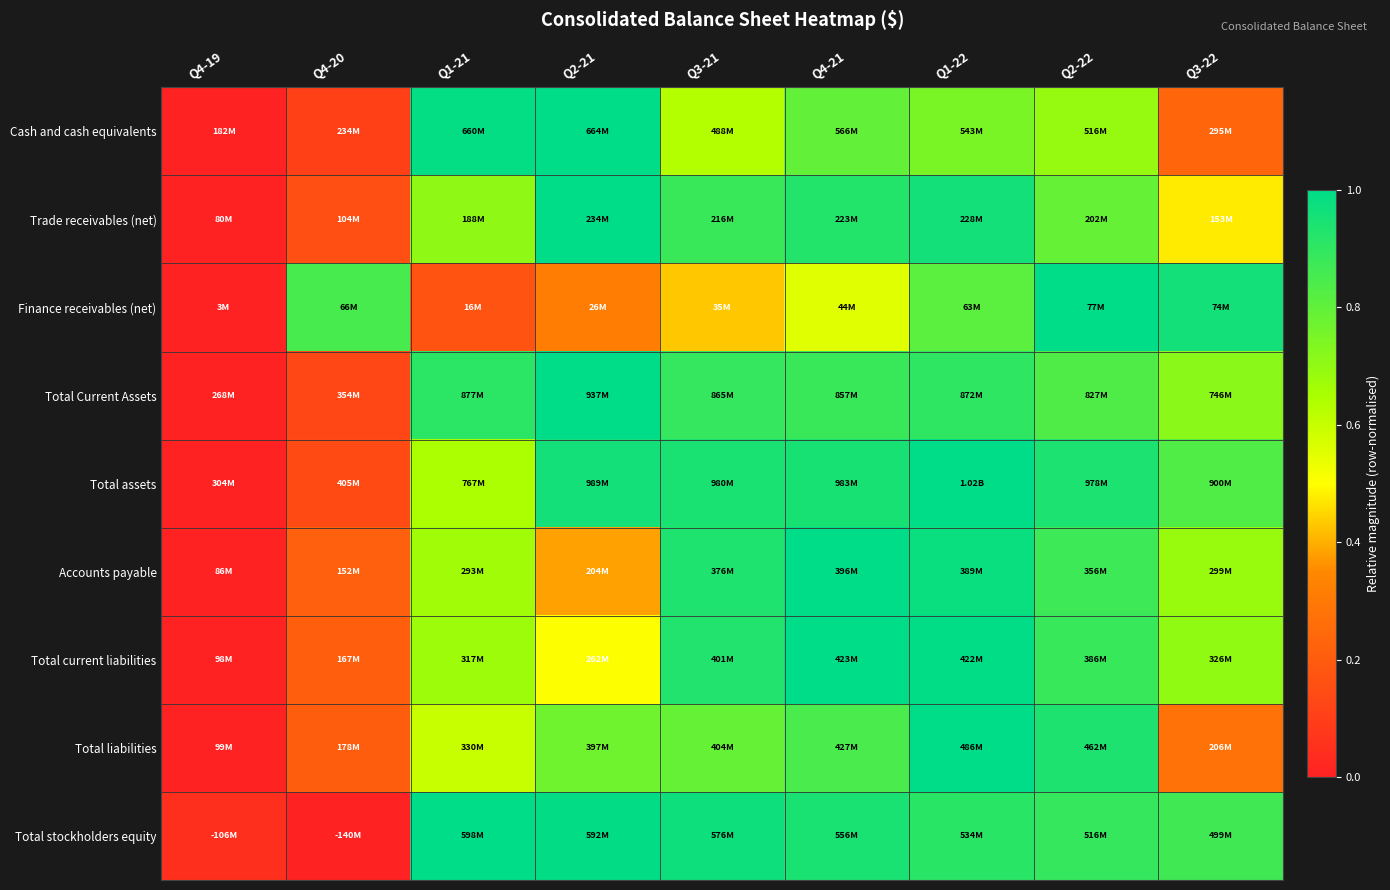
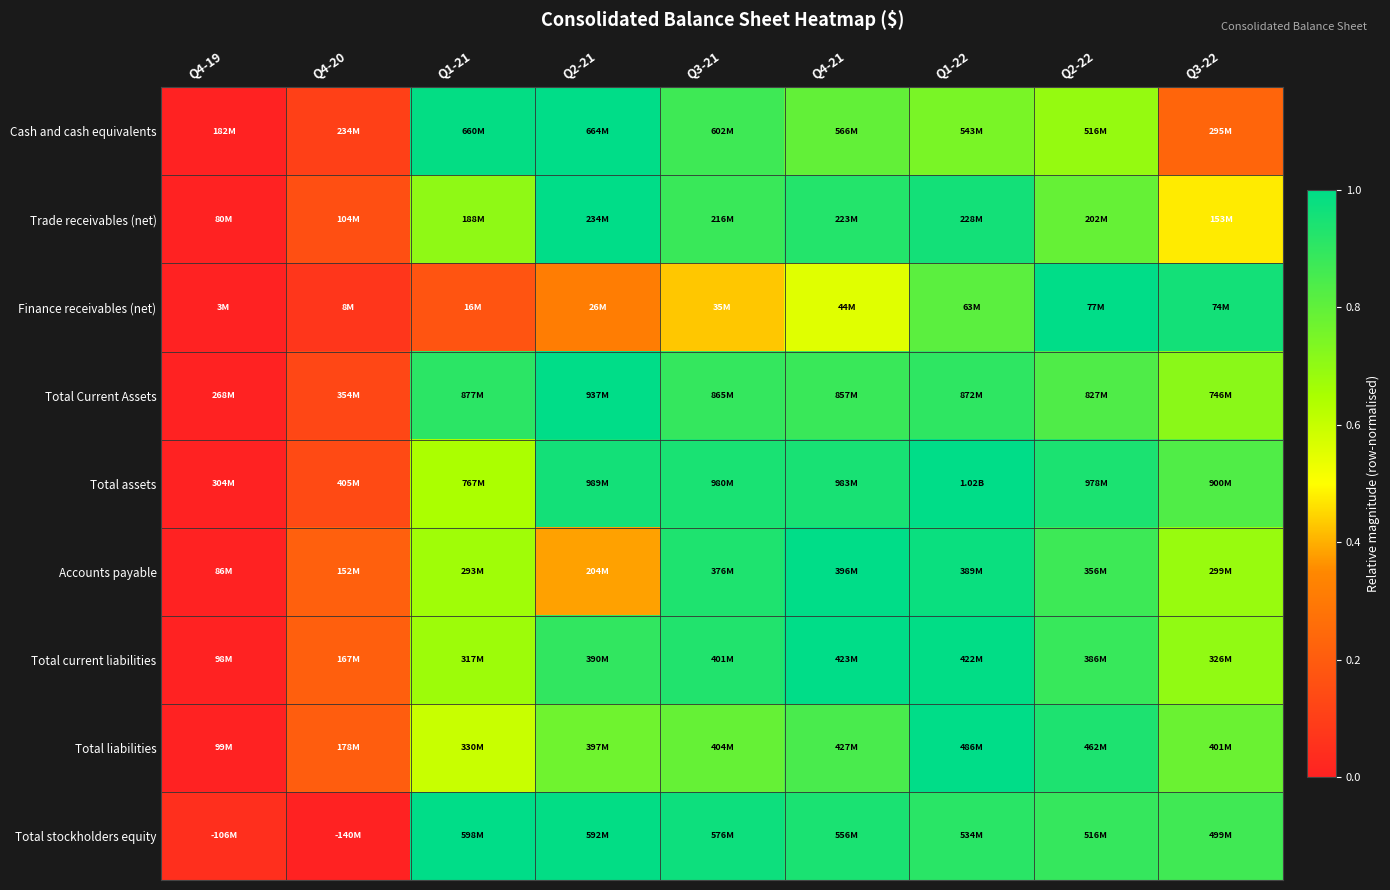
Cash and cash equivalents, Q3-21: 488M -> 602M
Finance receivables (net), Q4-20: 66M -> 8M
Total current liabilities, Q2-21: 262M -> 390M
Total liabilities, Q3-22: 206M -> 401M
